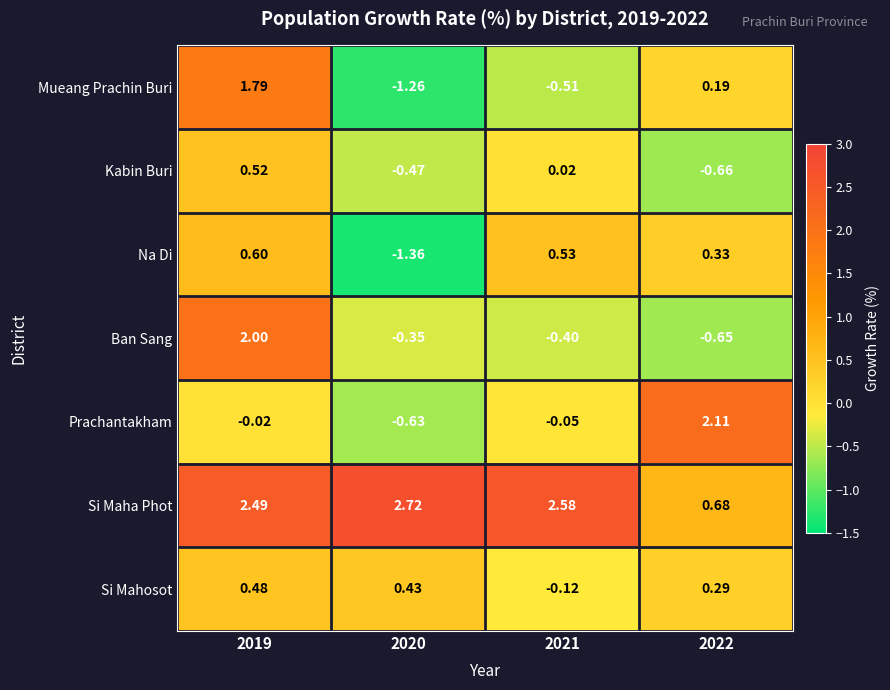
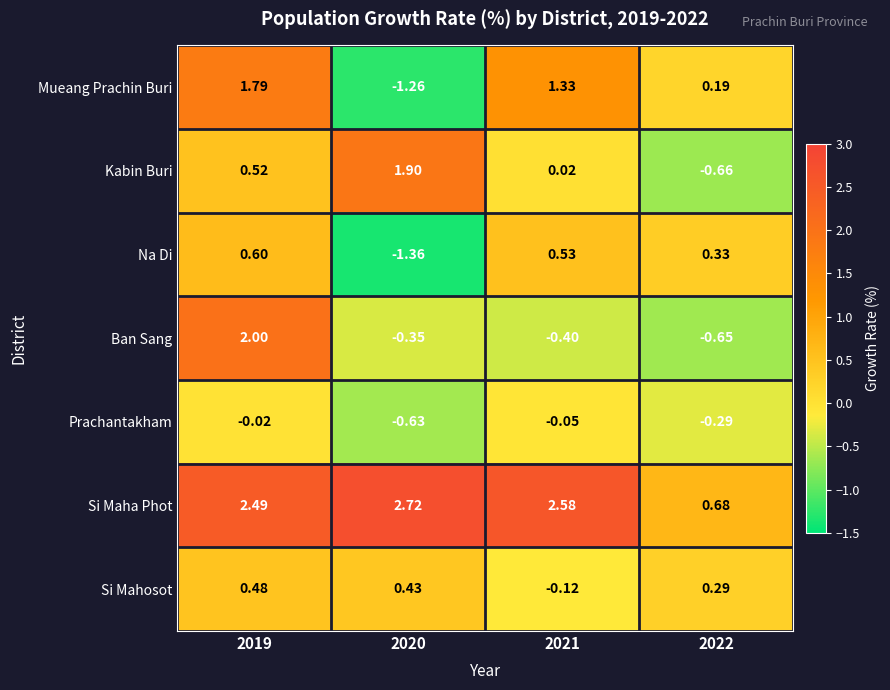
Mueang Prachin Buri, 2021: -0.51 -> 1.33
Kabin Buri, 2020: -0.47 -> 1.90
Prachantakham, 2022: 2.11 -> -0.29
